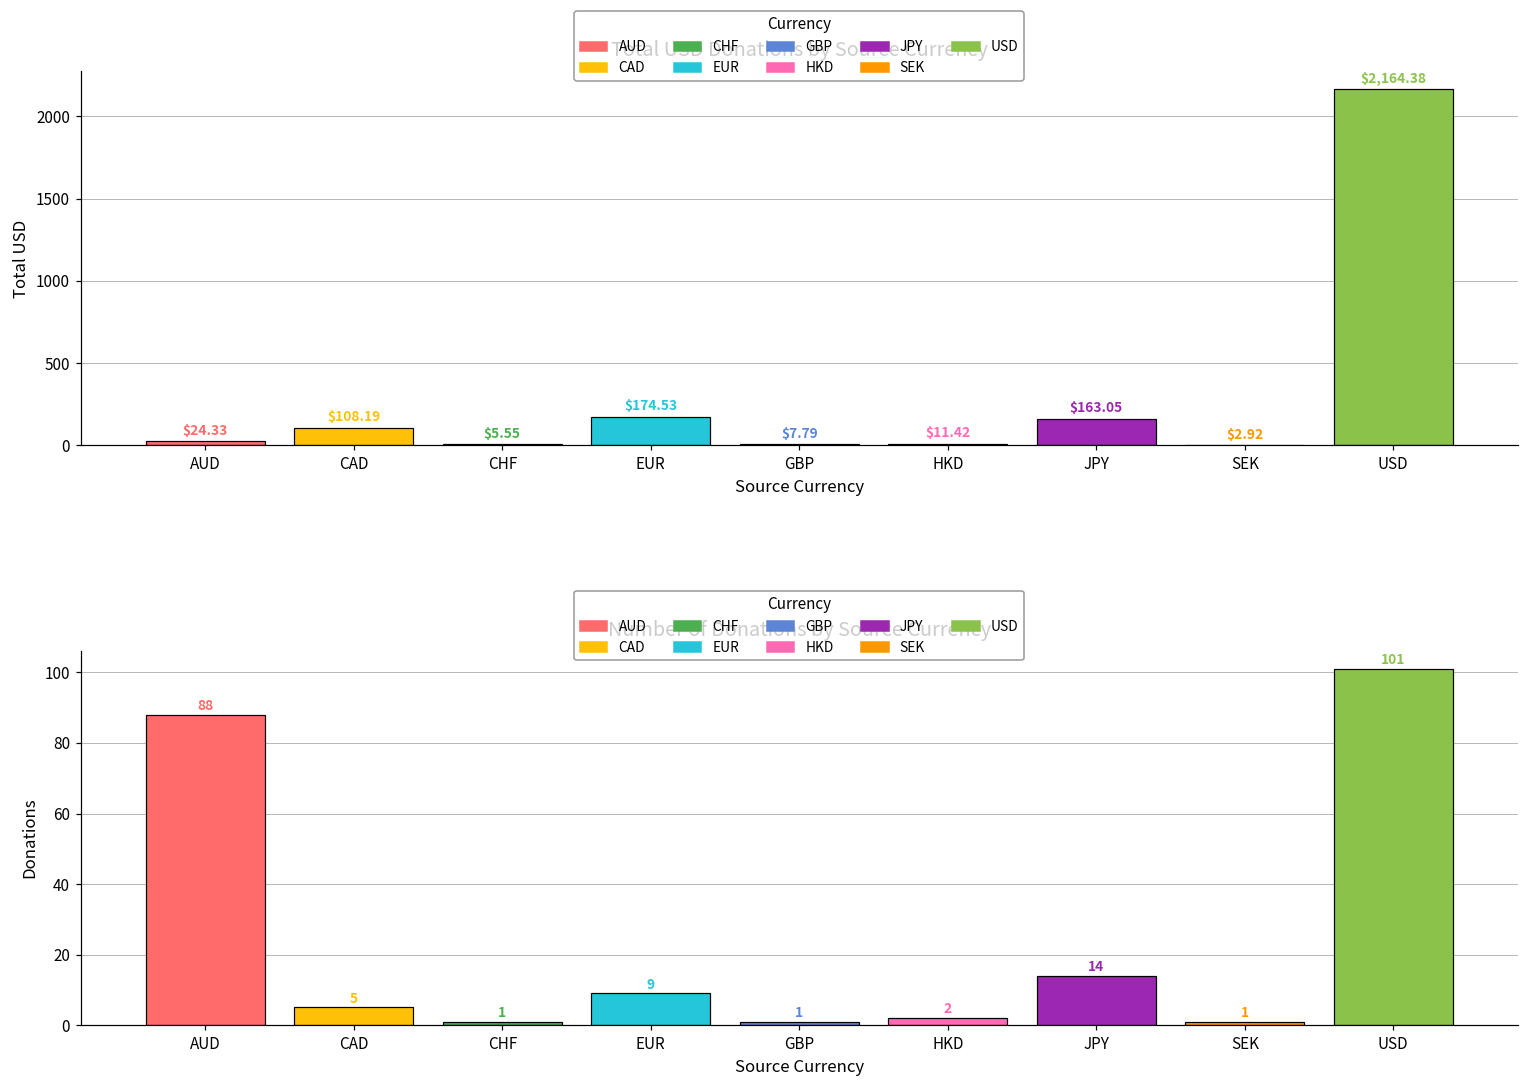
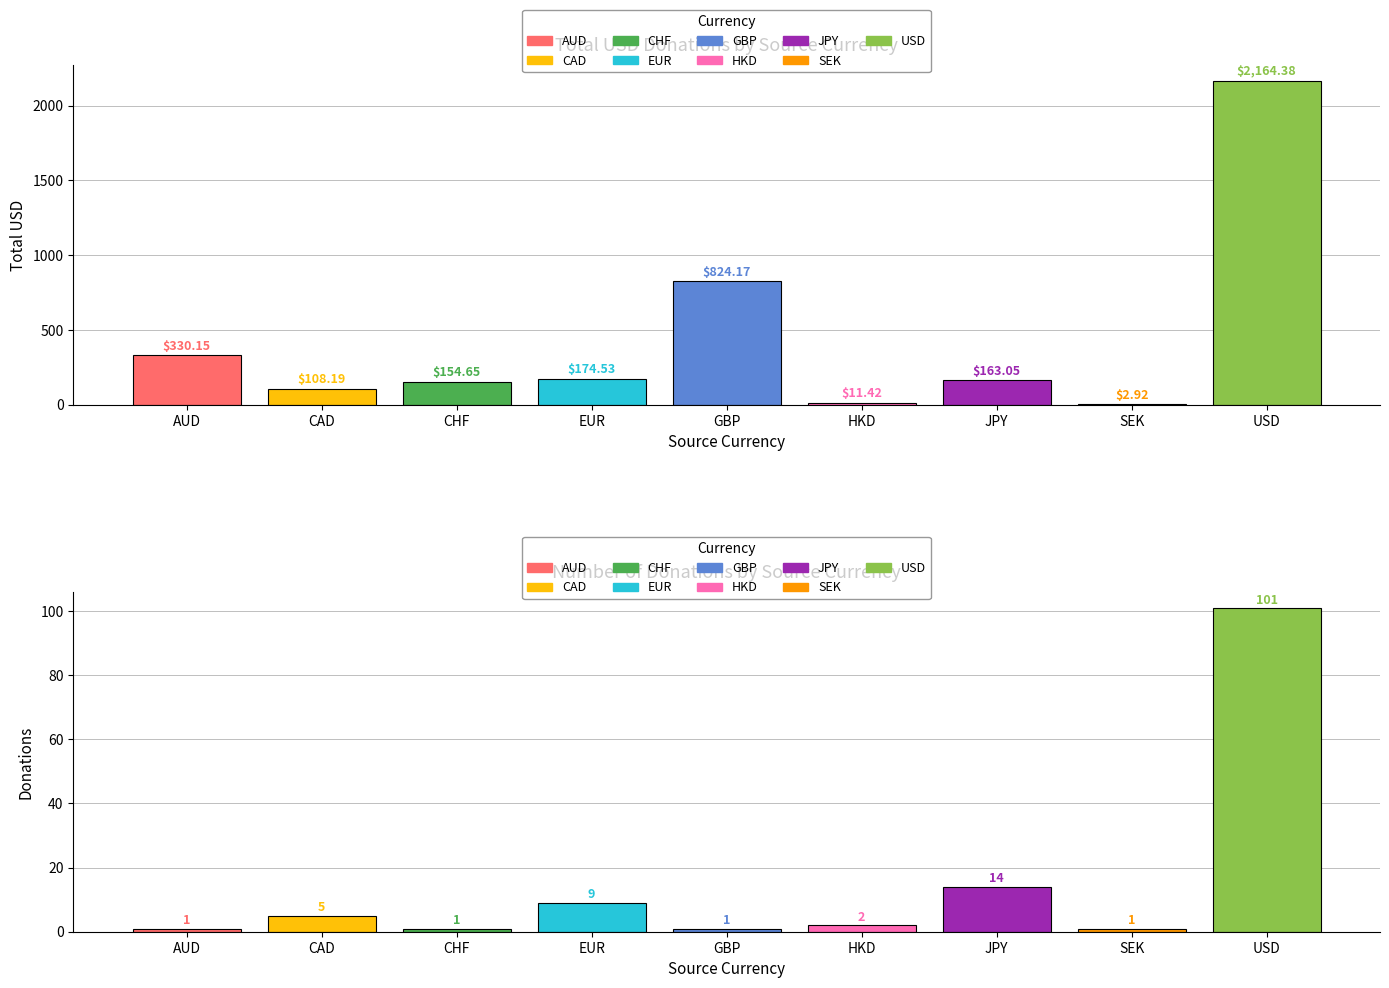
Total USD Donations by Source Currency, AUD: $24.33 -> $330.15
Total USD Donations by Source Currency, CHF: $5.55 -> $154.65
Total USD Donations by Source Currency, GBP: $7.79 -> $824.17
Number of Donations by Source Currency, AUD: 88 -> 1
